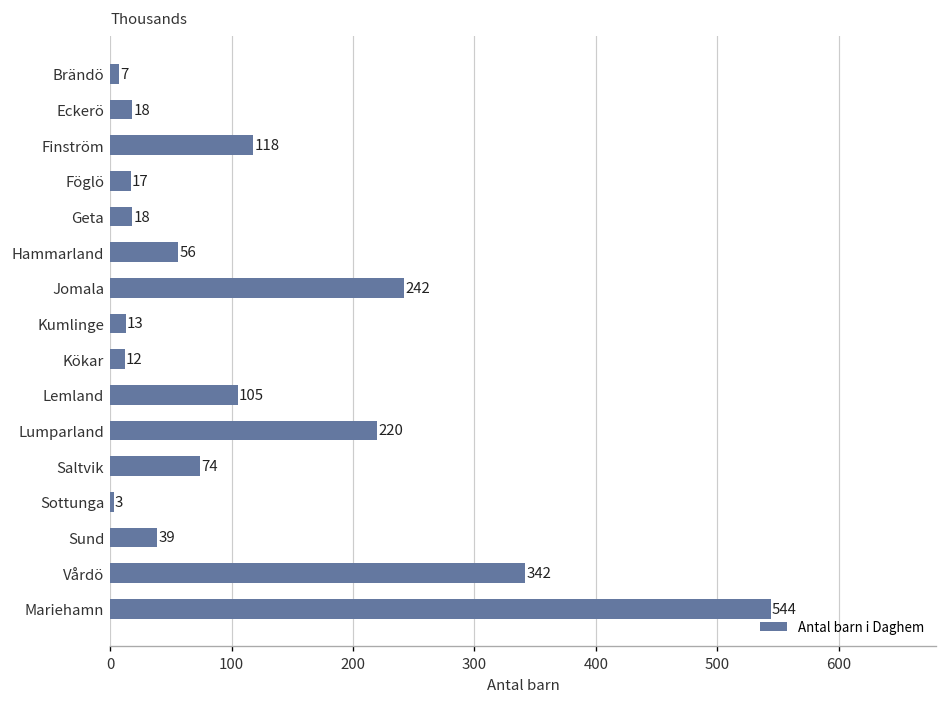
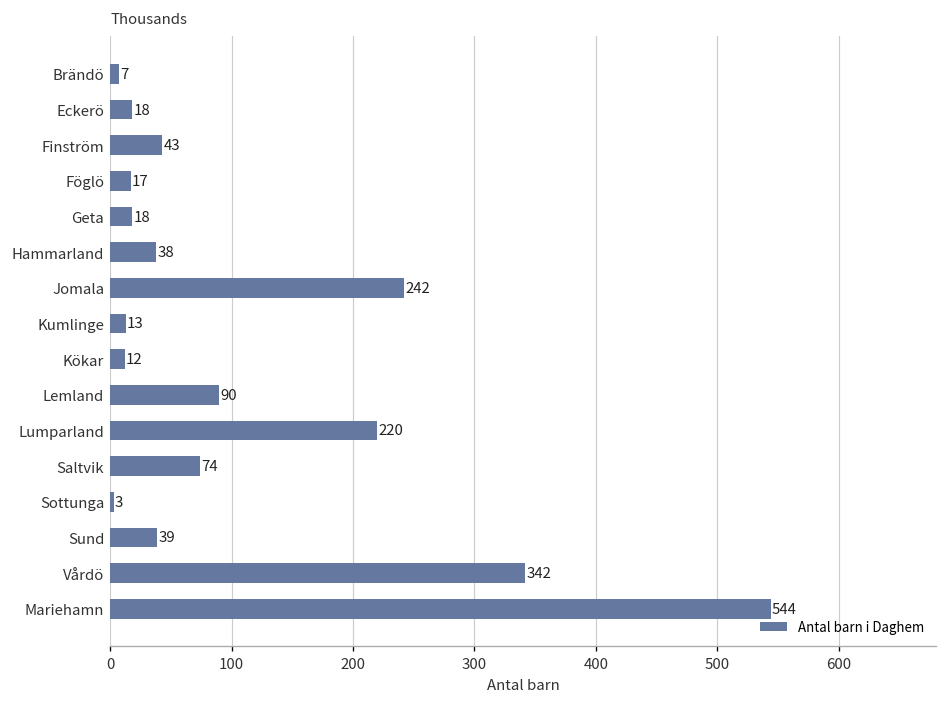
Finström: 118 -> 43
Hammarland: 56 -> 38
Lemland: 105 -> 90
